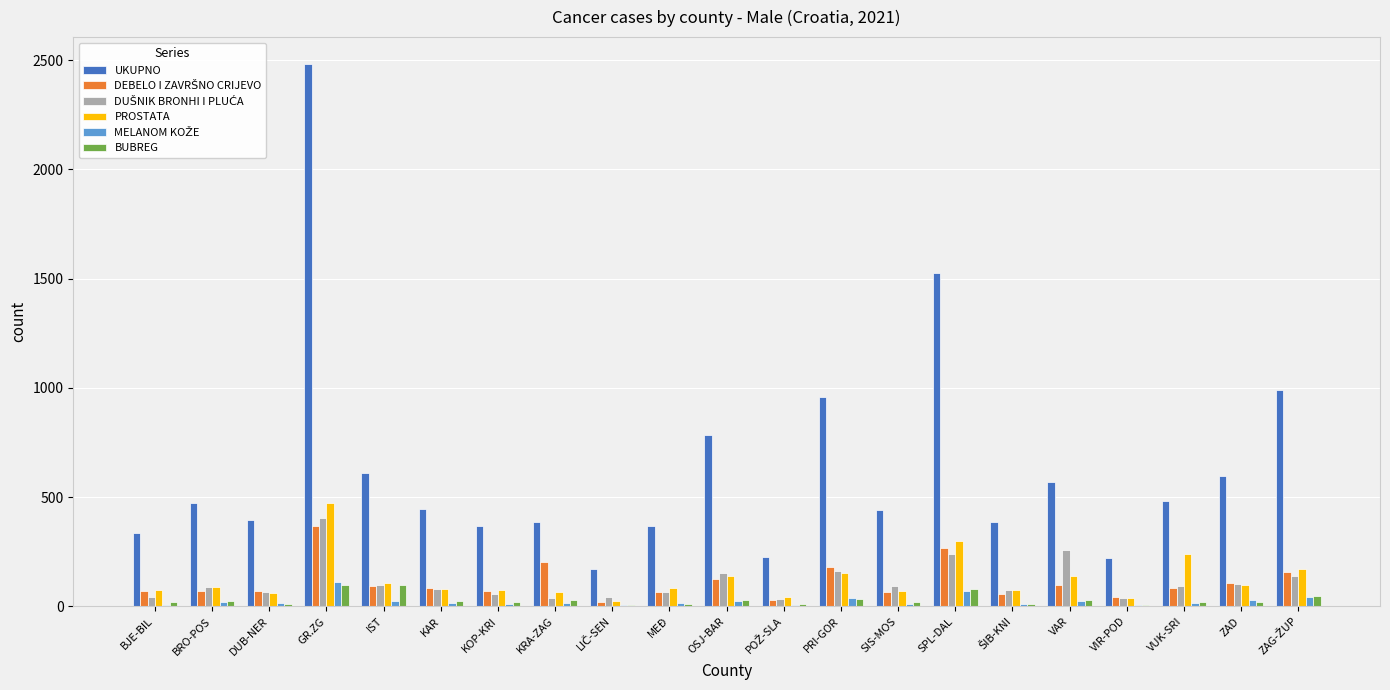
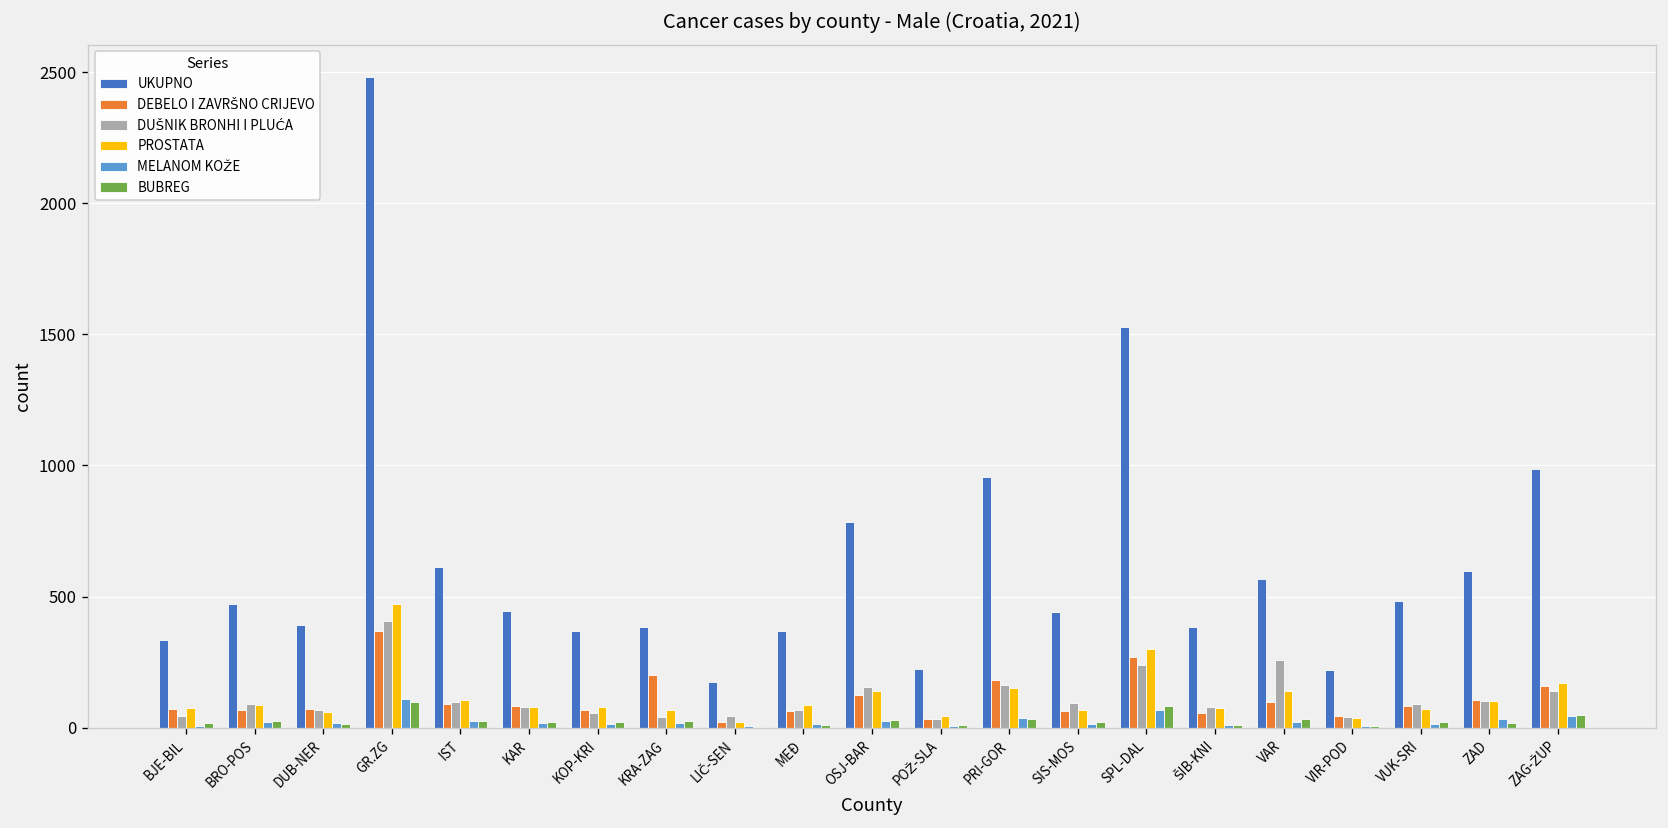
BUBREG, IST: 100 -> 30
PROSTATA, VUK-SRI: 240 -> 70
